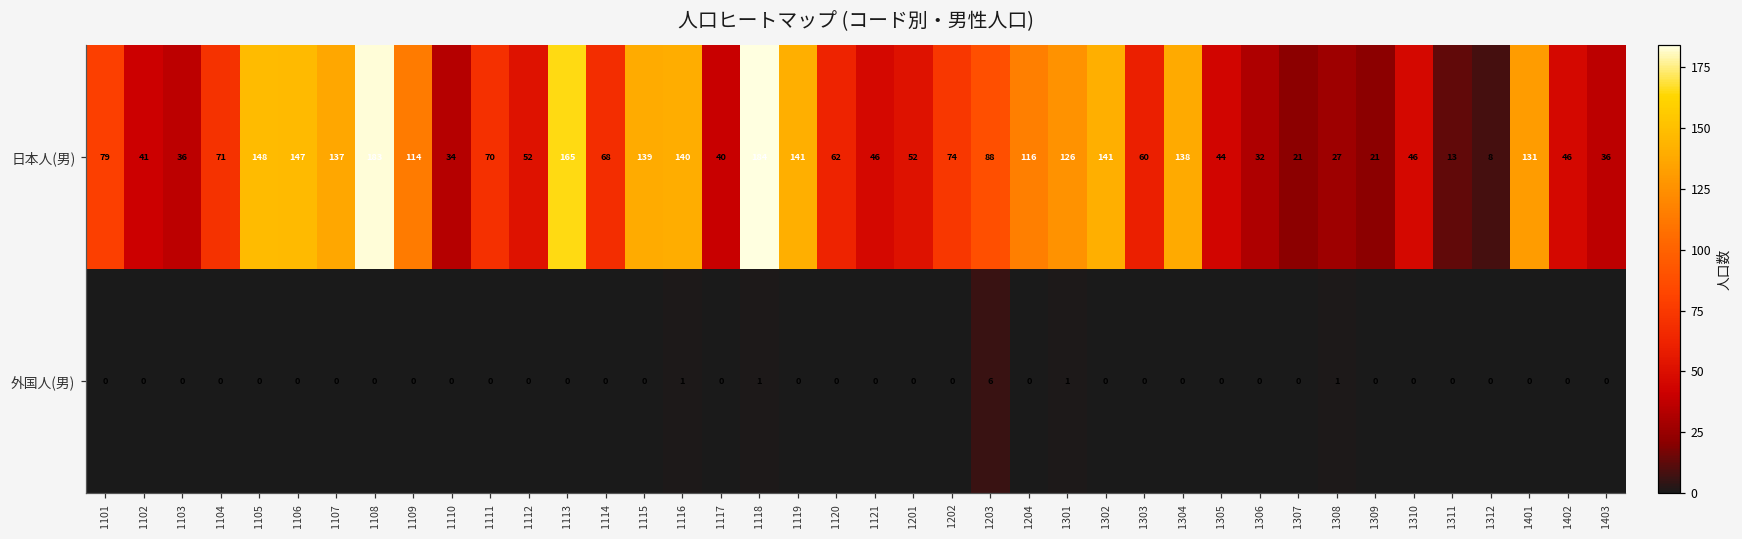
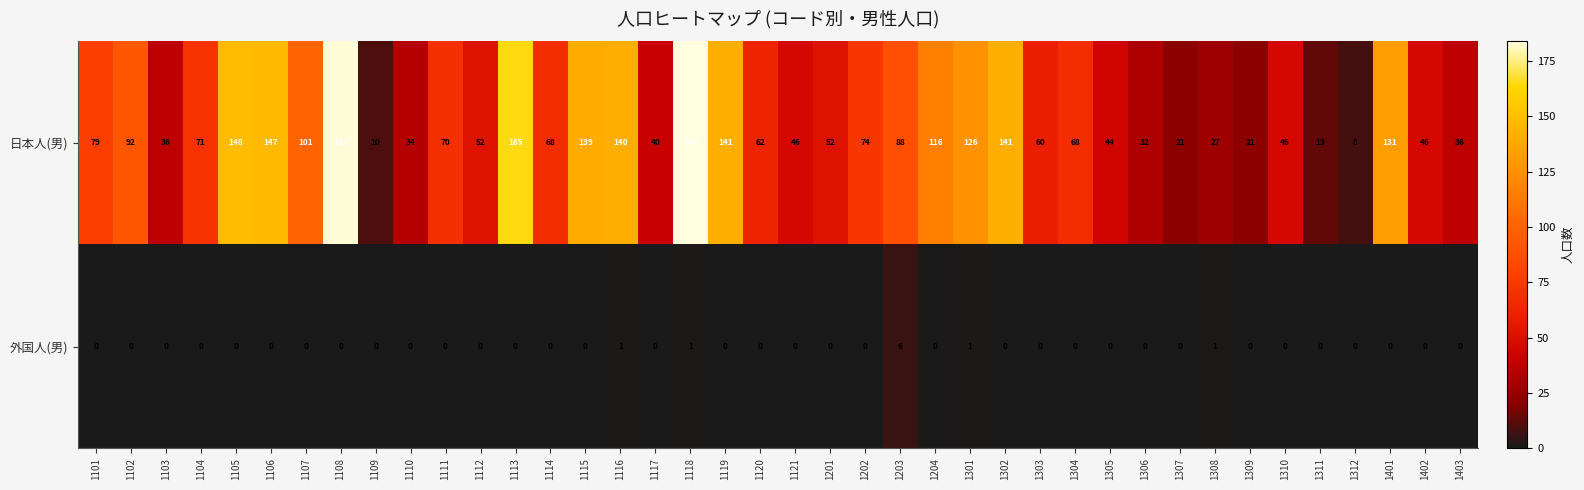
日本人(男), 1102: 41 -> 92
日本人(男), 1107: 137 -> 101
日本人(男), 1109: 114 -> 10
日本人(男), 1304: 138 -> 68
